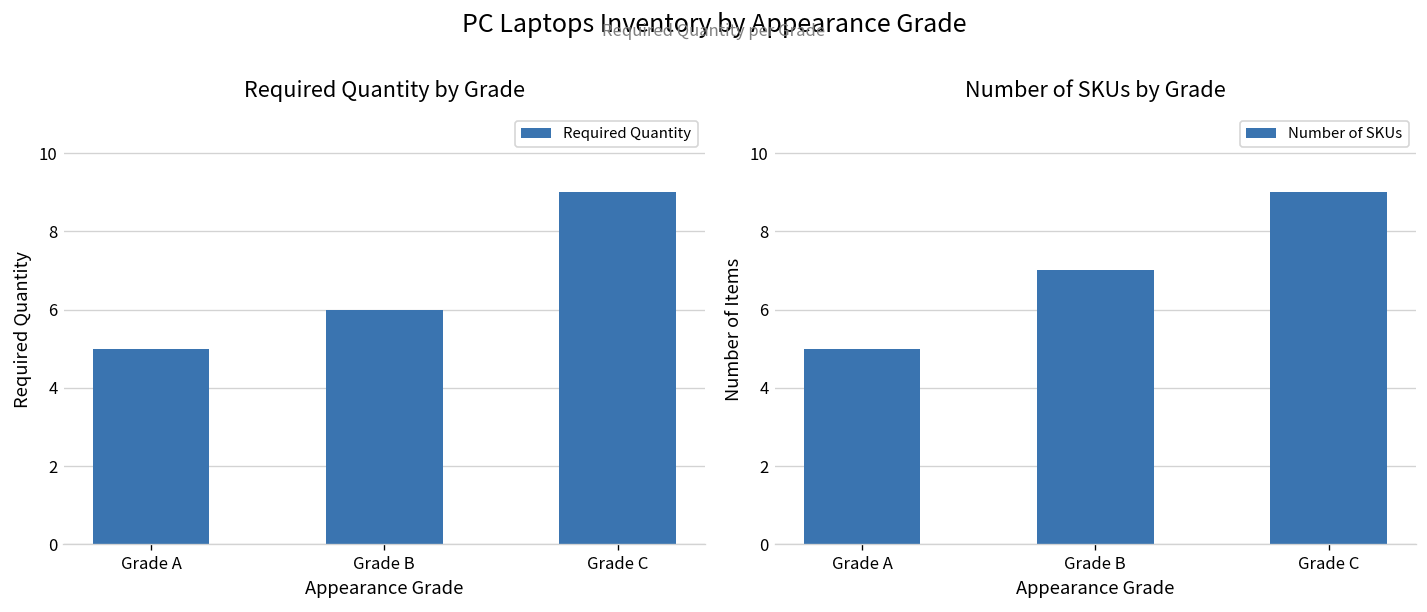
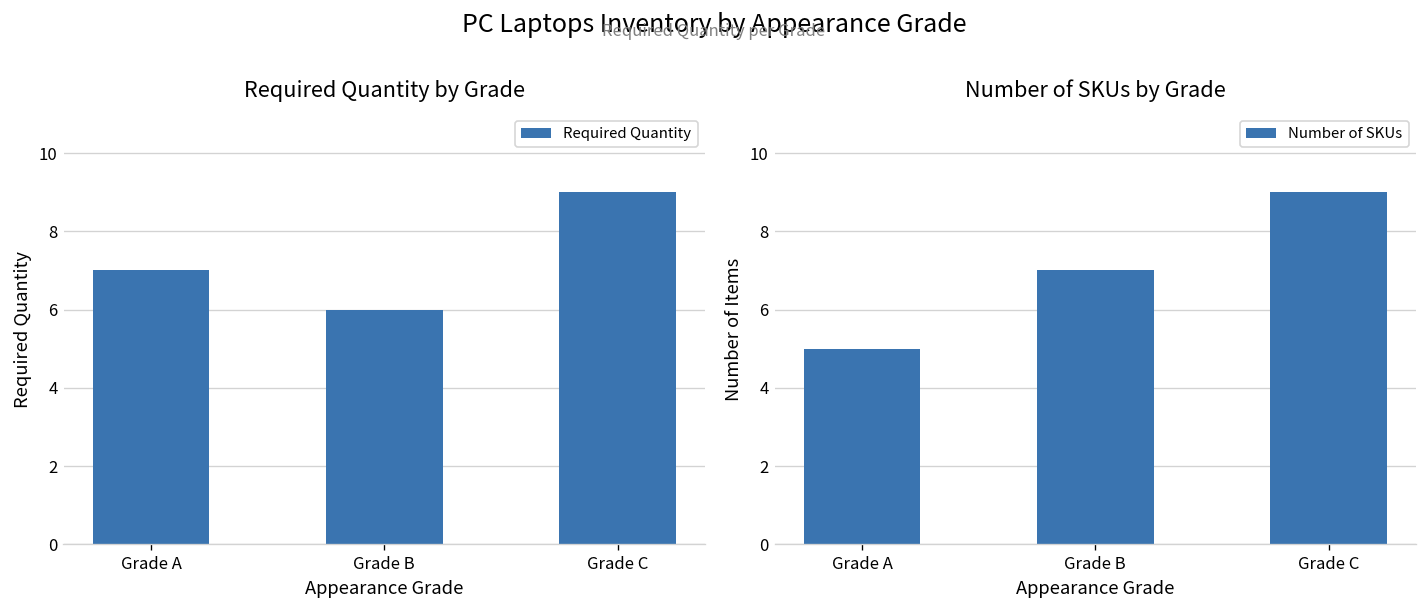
Required Quantity by Grade, Grade A: 5 -> 7
